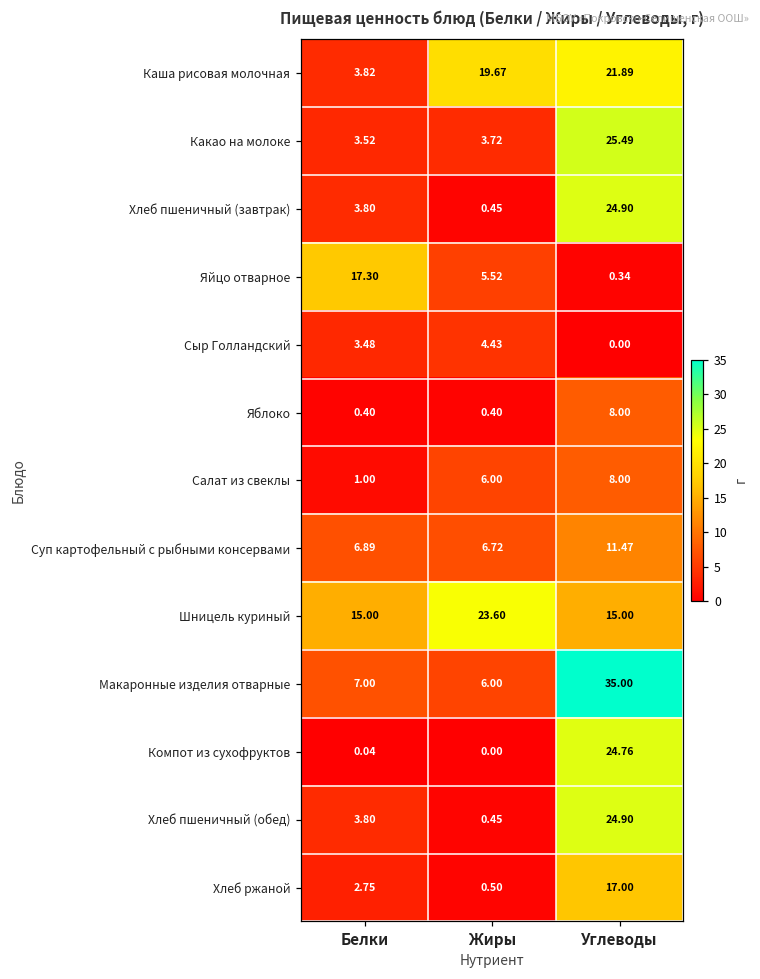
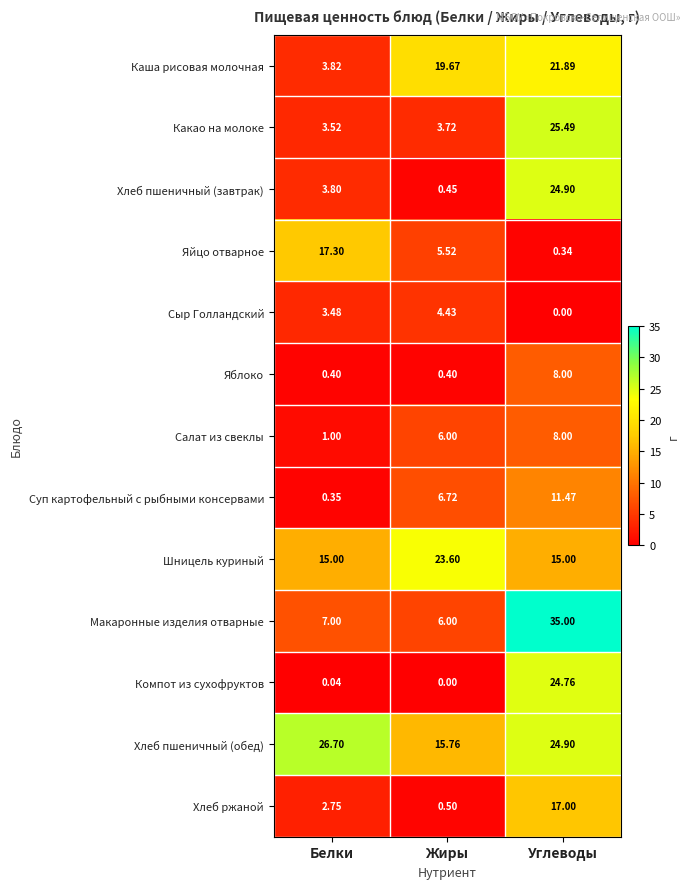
Суп картофельный с рыбными консервами, Белки: 6.89 -> 0.35
Хлеб пшеничный (обед), Белки: 3.80 -> 26.70
Хлеб пшеничный (обед), Жиры: 0.45 -> 15.76
